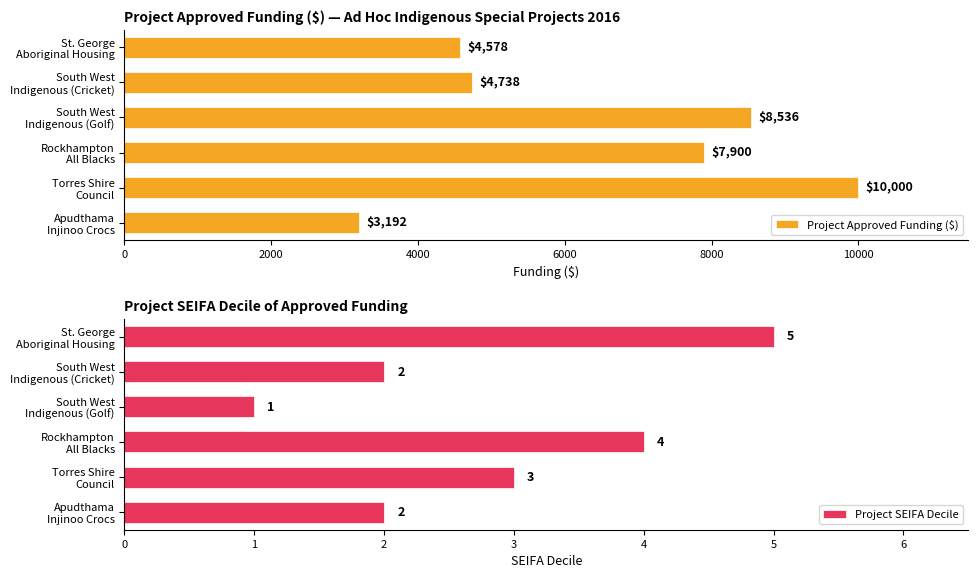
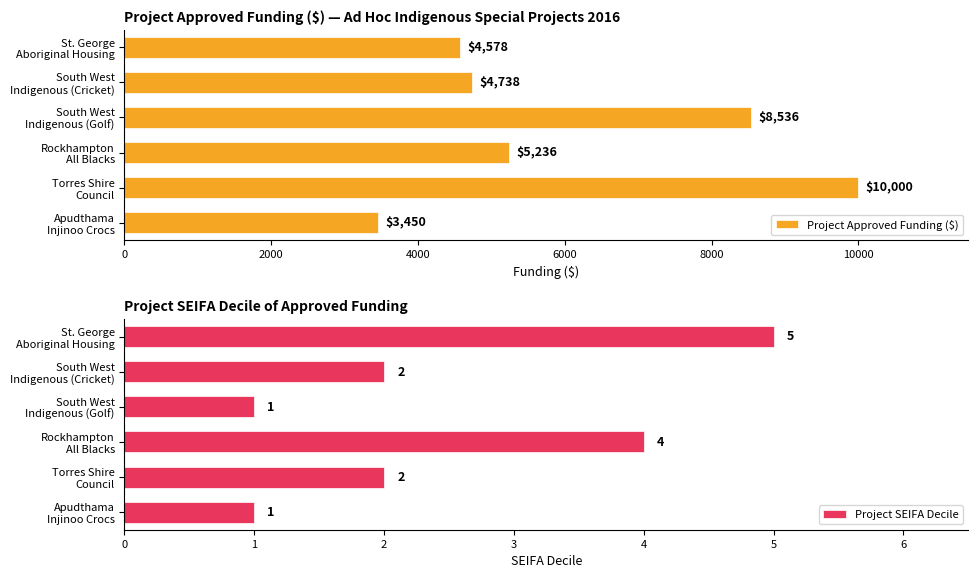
Project Approved Funding ($) — Ad Hoc Indigenous Special Projects 2016, Rockhampton All Blacks: $7,900 -> $5,236
Project Approved Funding ($) — Ad Hoc Indigenous Special Projects 2016, Apudthama Injinoo Crocs: $3,192 -> $3,450
Project SEIFA Decile of Approved Funding, Torres Shire Council: 3 -> 2
Project SEIFA Decile of Approved Funding, Apudthama Injinoo Crocs: 2 -> 1
